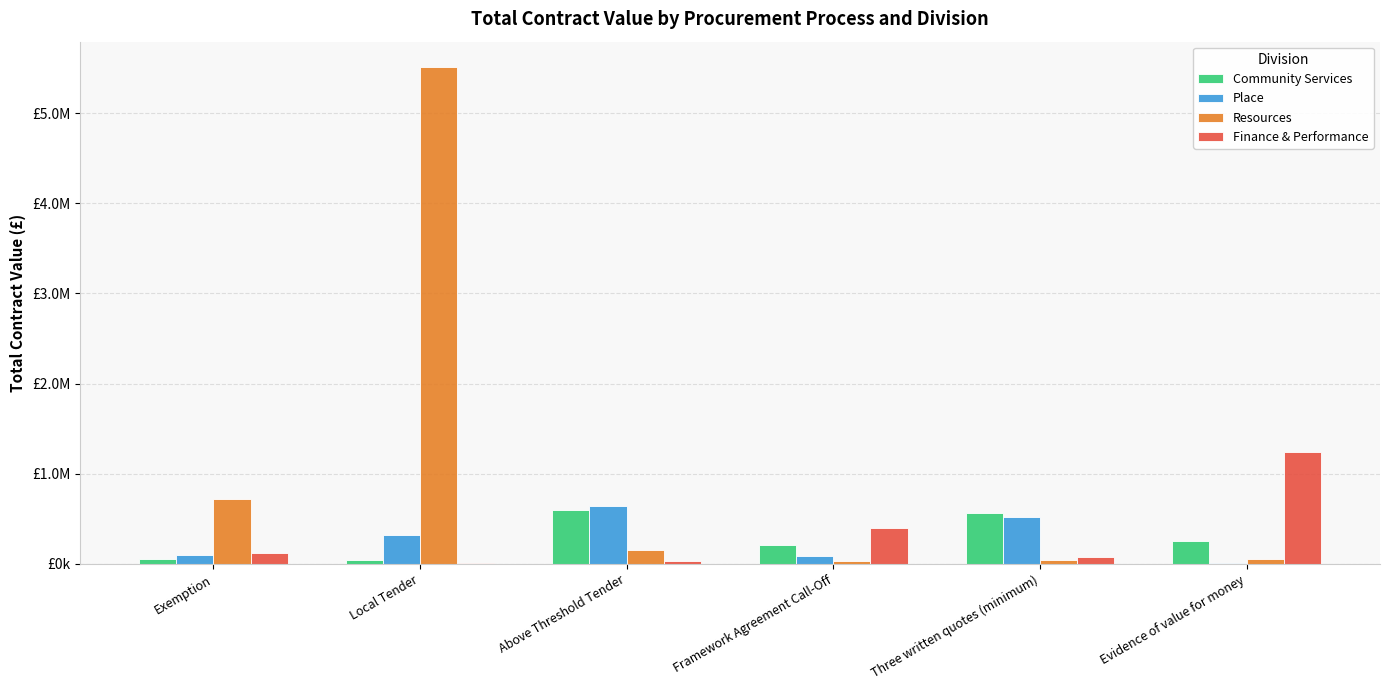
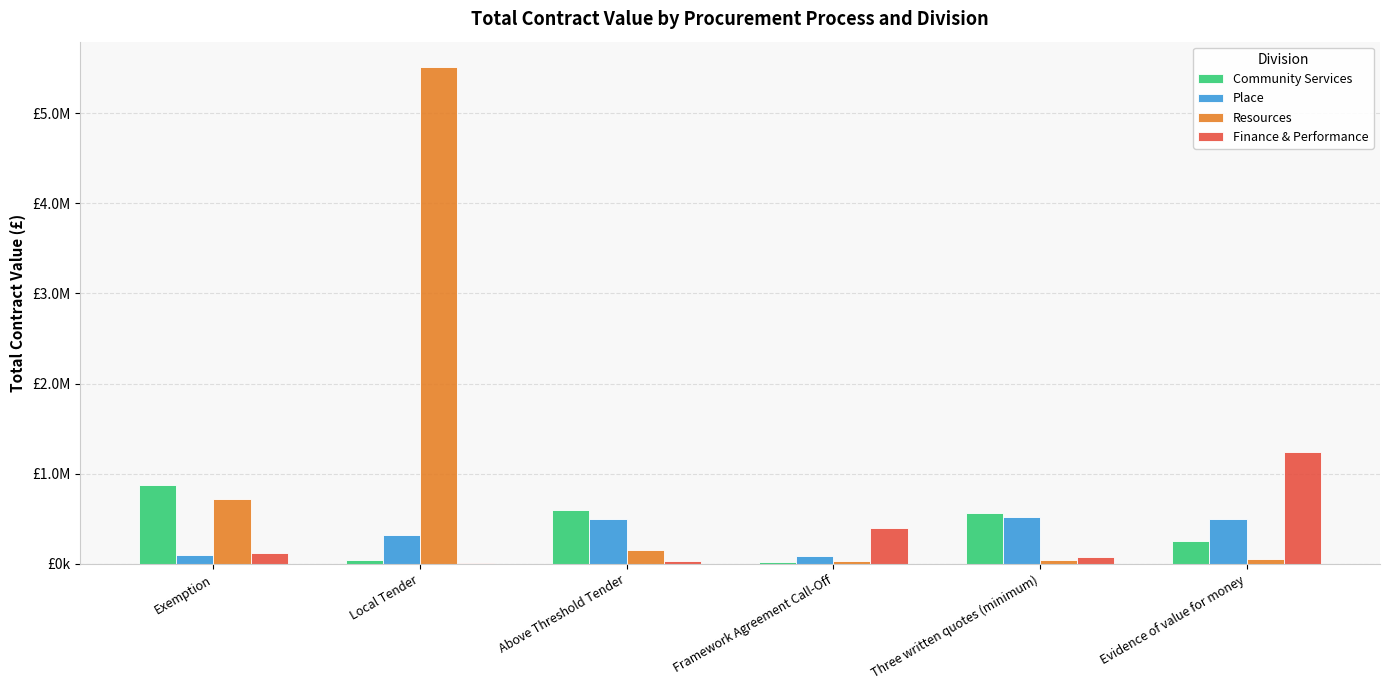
Community Services, Exemption: £100000 -> £900000
Place, Above Threshold Tender: £600000 -> £500000
Community Services, Framework Agreement Call-Off: £200000 -> £0
Place, Evidence of value for money: £0 -> £500000
